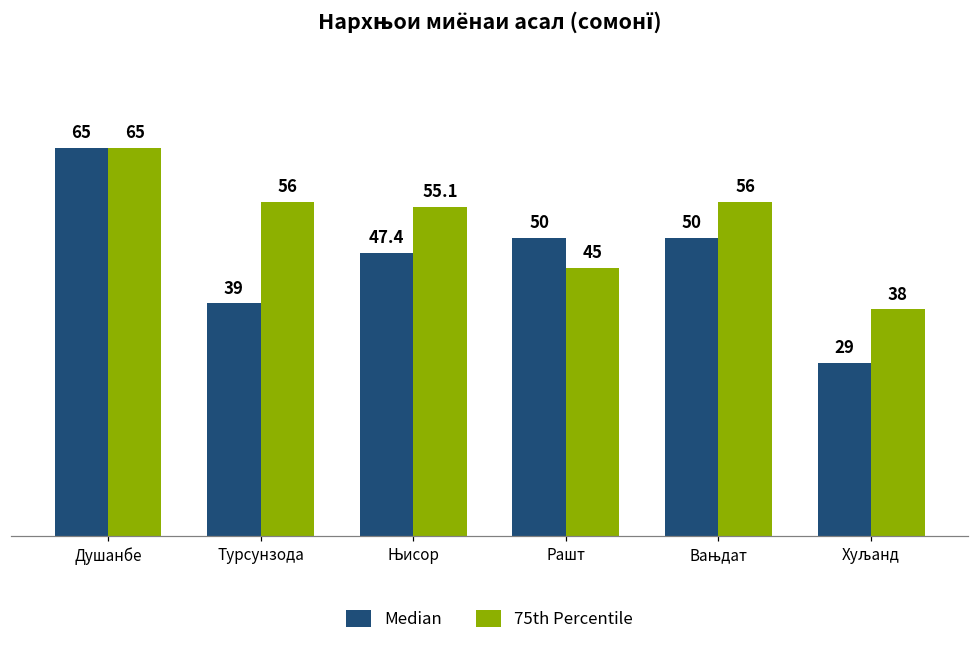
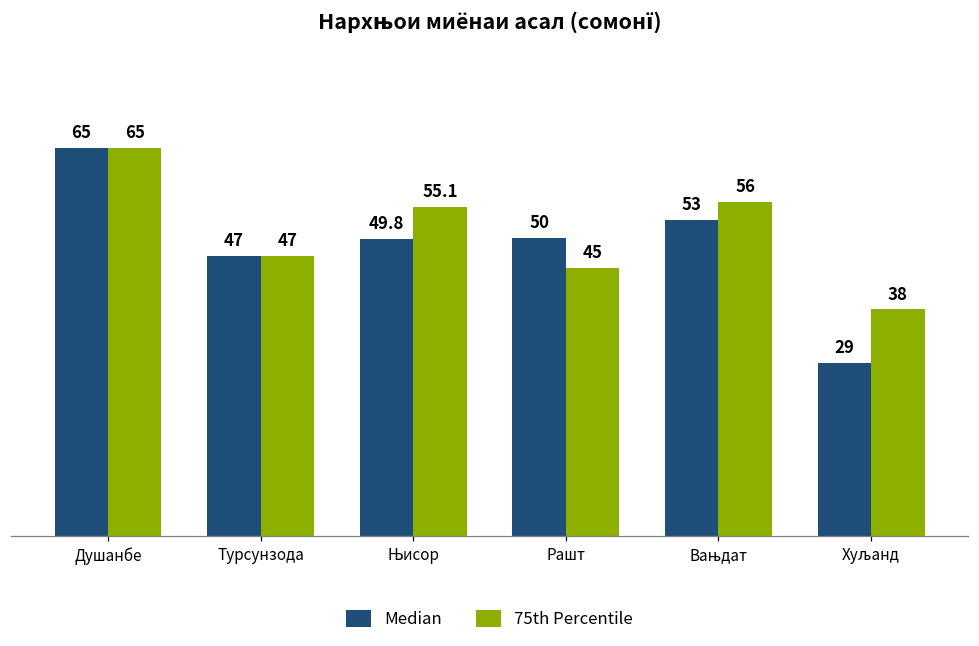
Median, Турсунзода: 39 -> 47
75th Percentile, Турсунзода: 56 -> 47
Median, Њисор: 47.4 -> 49.8
Median, Вањдат: 50 -> 53
